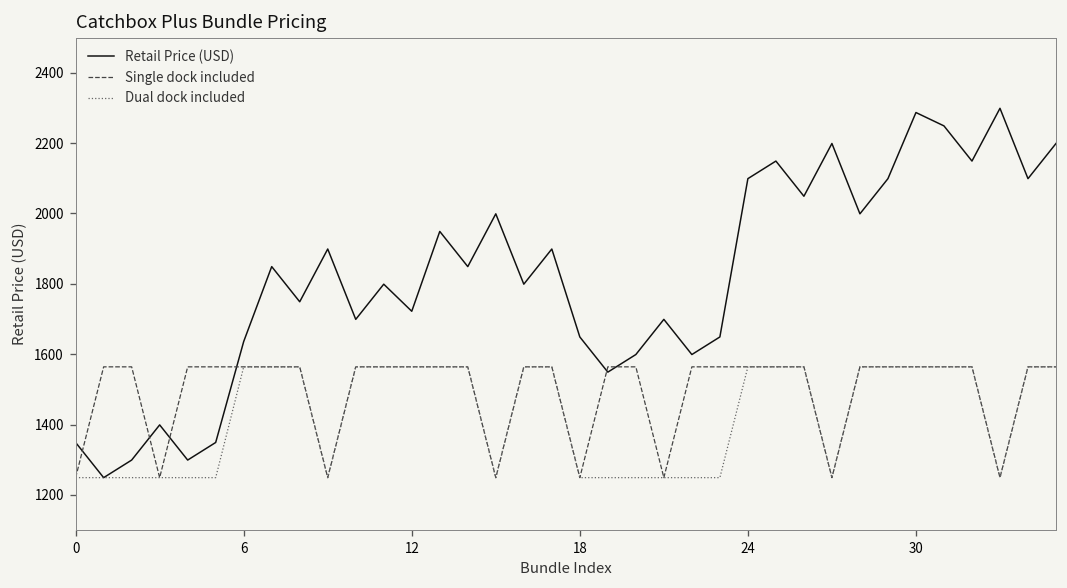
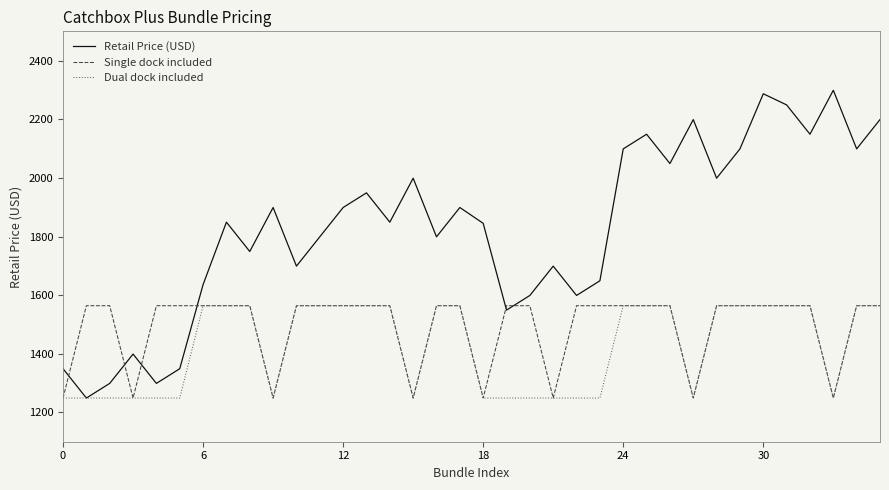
Retail Price (USD), 12: 1720 -> 1900
Retail Price (USD), 18: 1650 -> 1850
